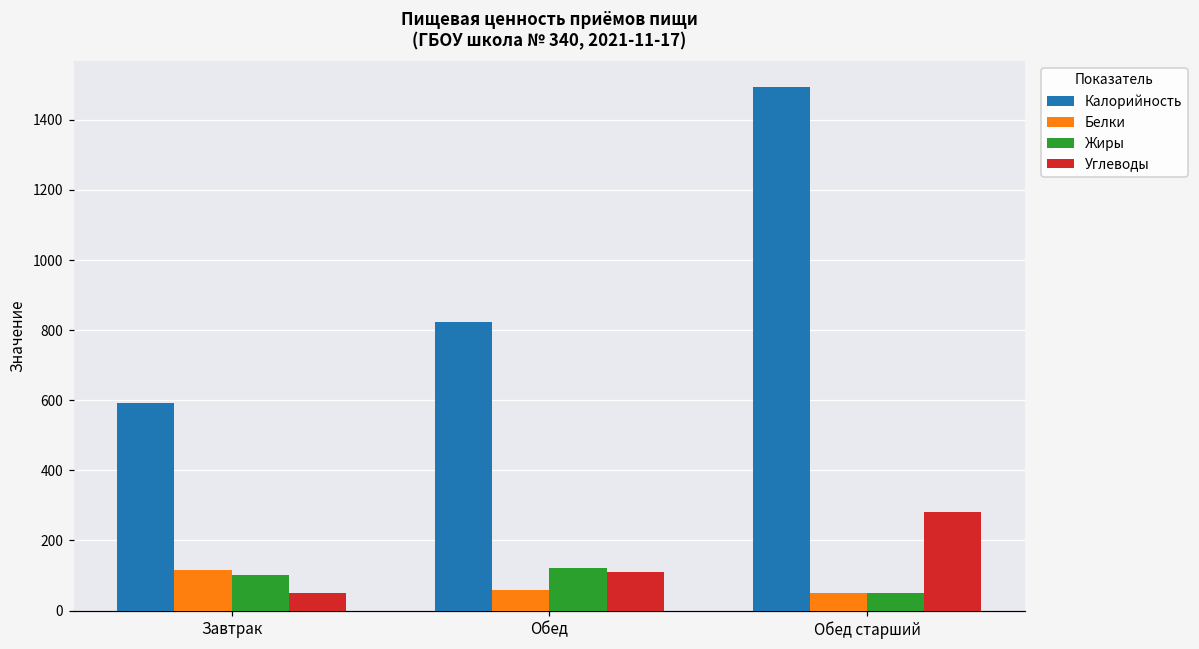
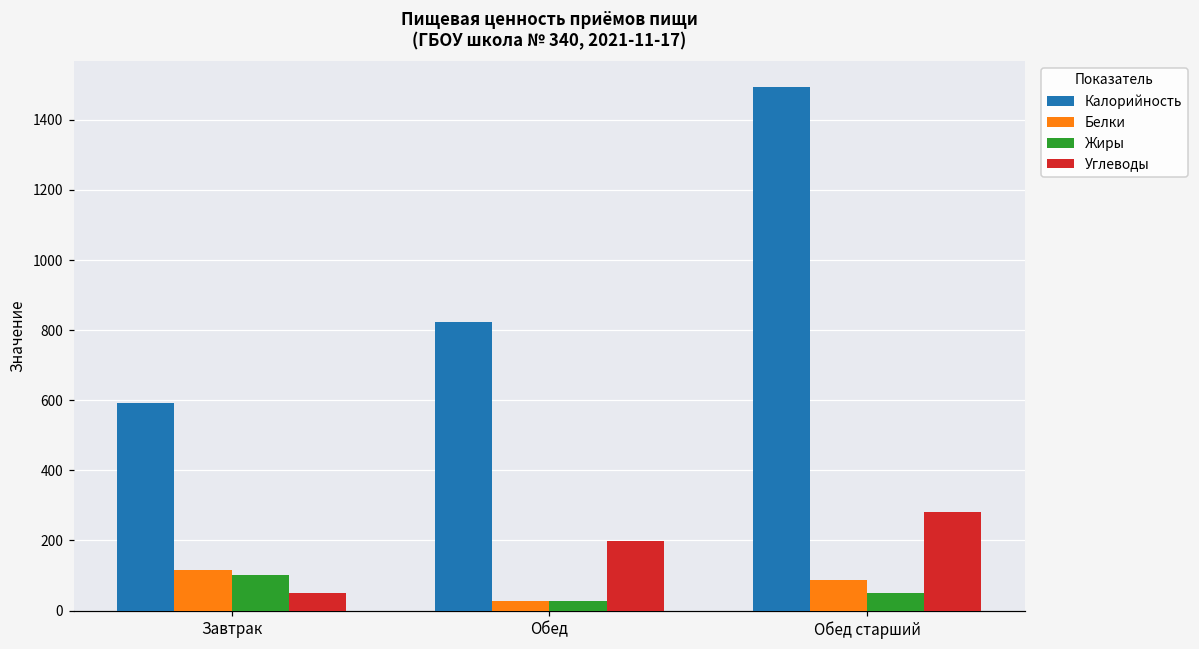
Белки, Обед: 60 -> 30
Жиры, Обед: 120 -> 30
Углеводы, Обед: 110 -> 200
Белки, Обед старший: 50 -> 90
